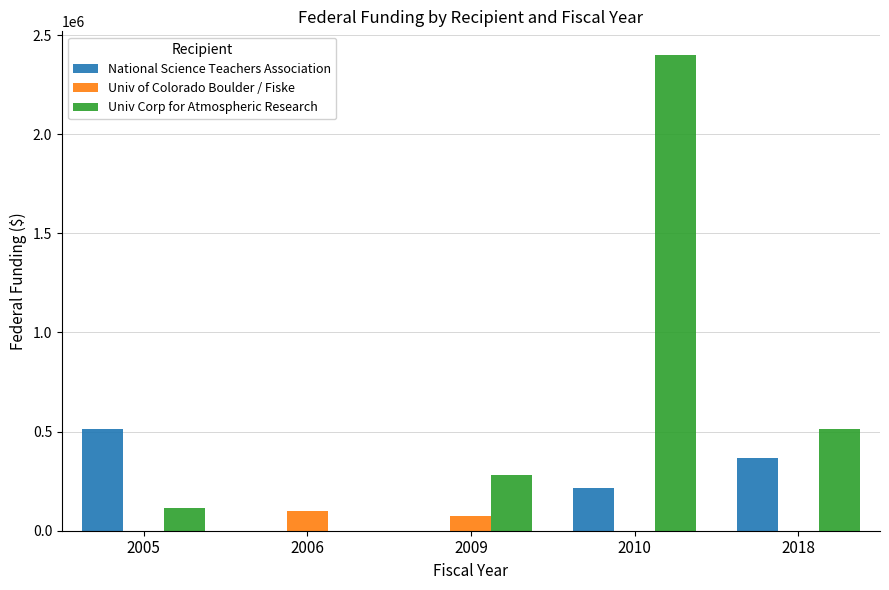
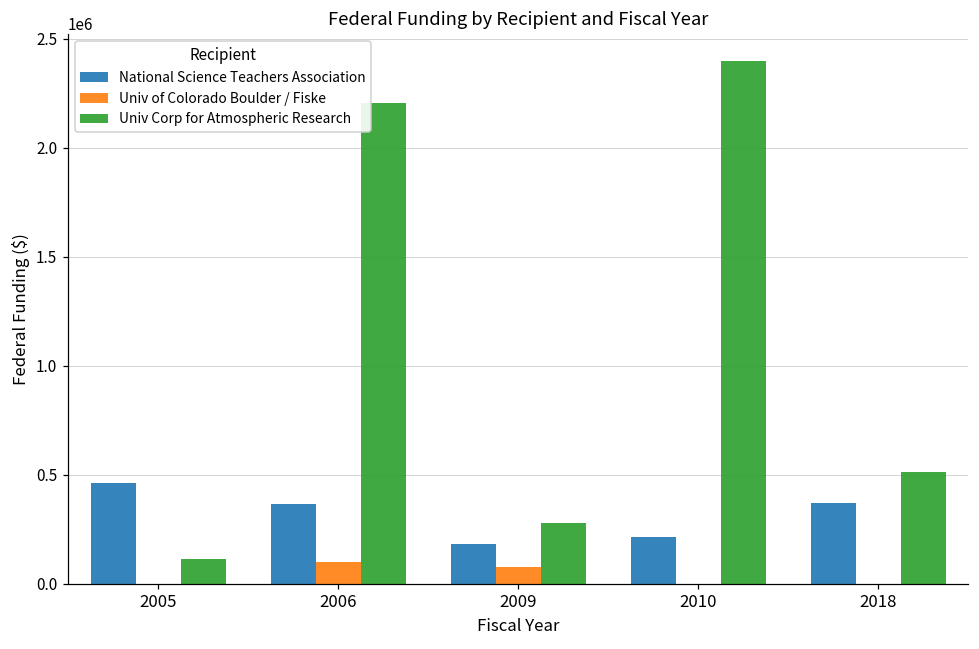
National Science Teachers Association, 2005: 510000 -> 460000
National Science Teachers Association, 2006: 0 -> 370000
Univ Corp for Atmospheric Research, 2006: 0 -> 2200000
National Science Teachers Association, 2009: 0 -> 180000
